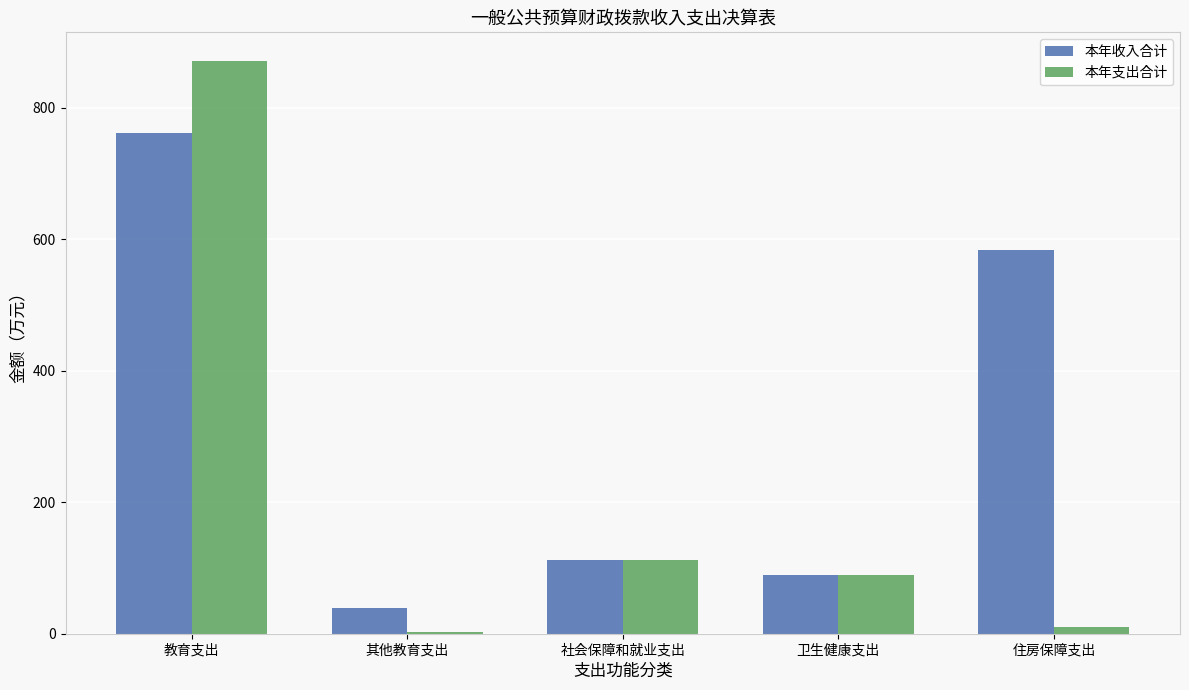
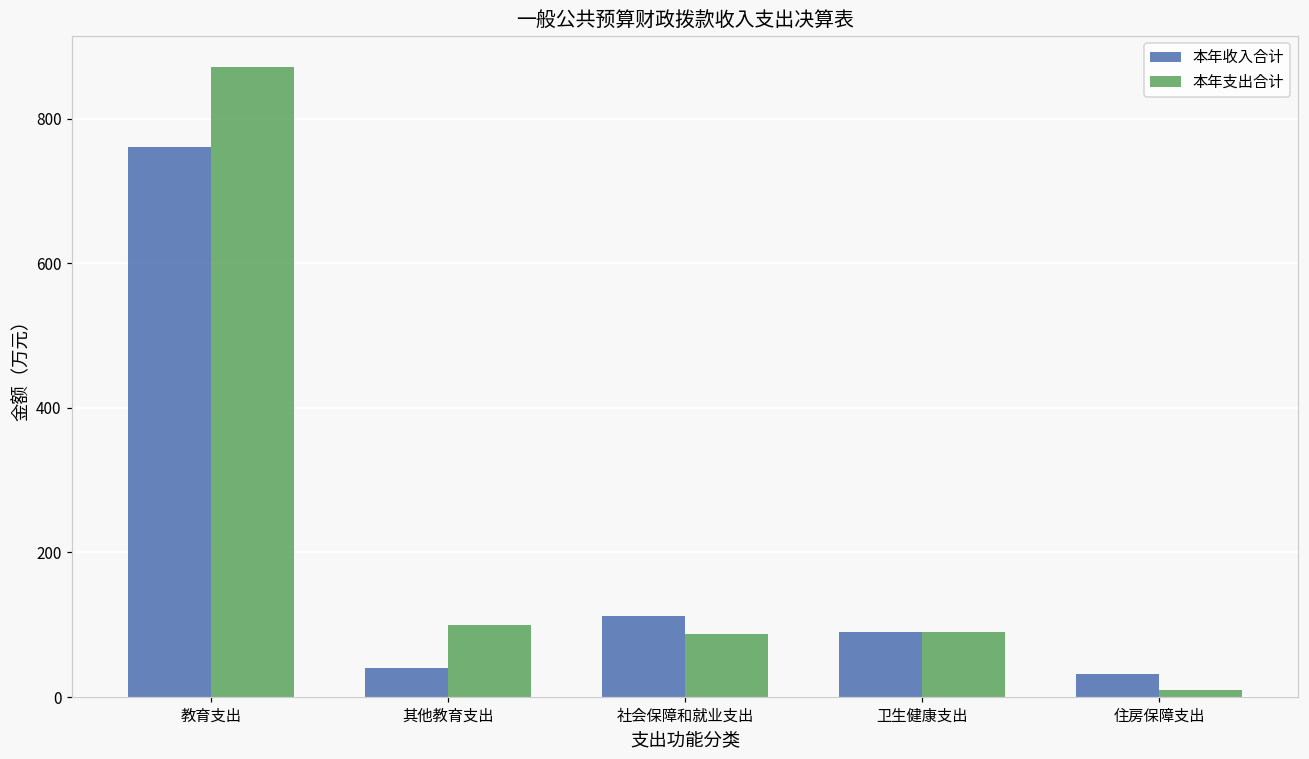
本年支出合计, 其他教育支出: 0 -> 100
本年支出合计, 社会保障和就业支出: 110 -> 90
本年收入合计, 住房保障支出: 580 -> 30
